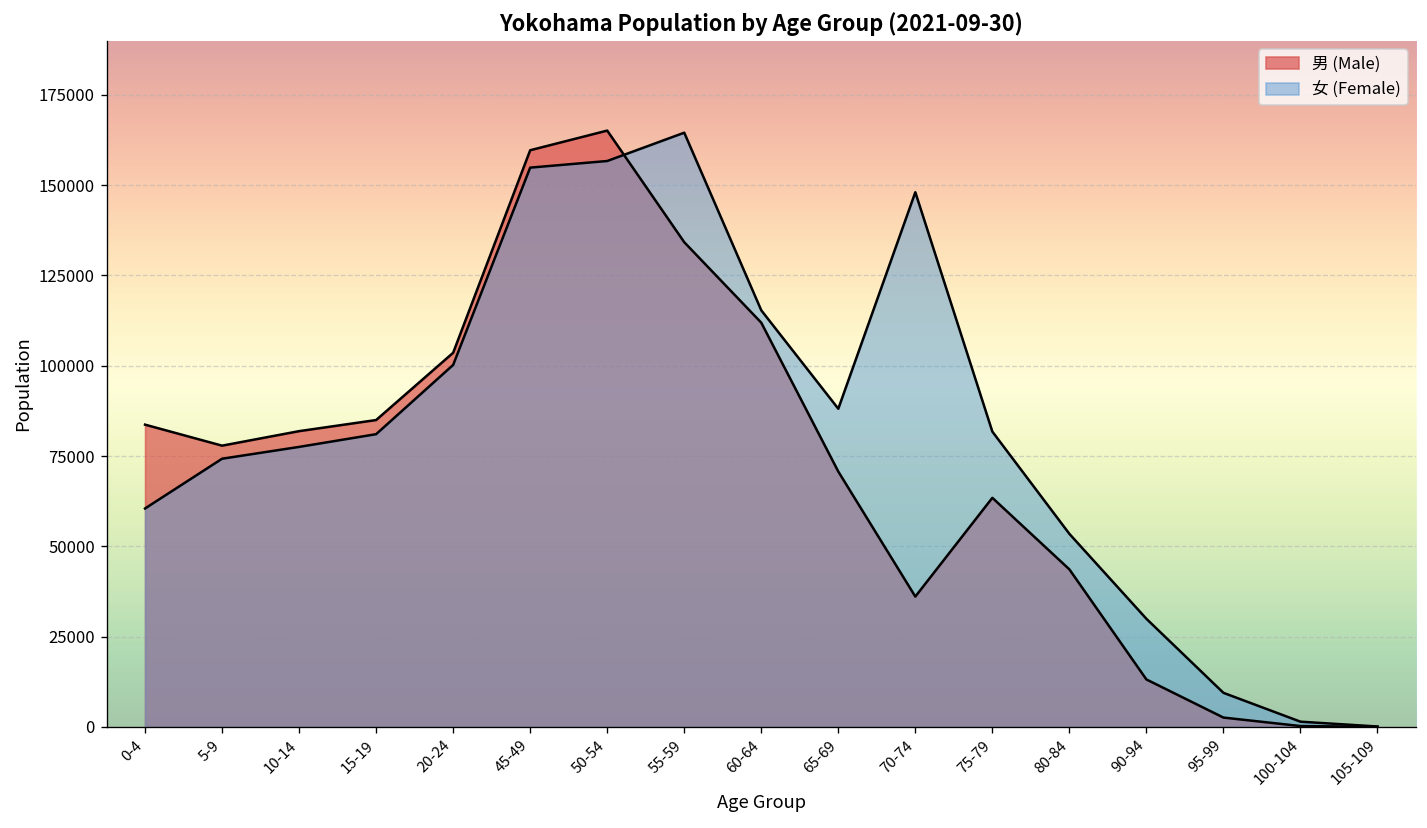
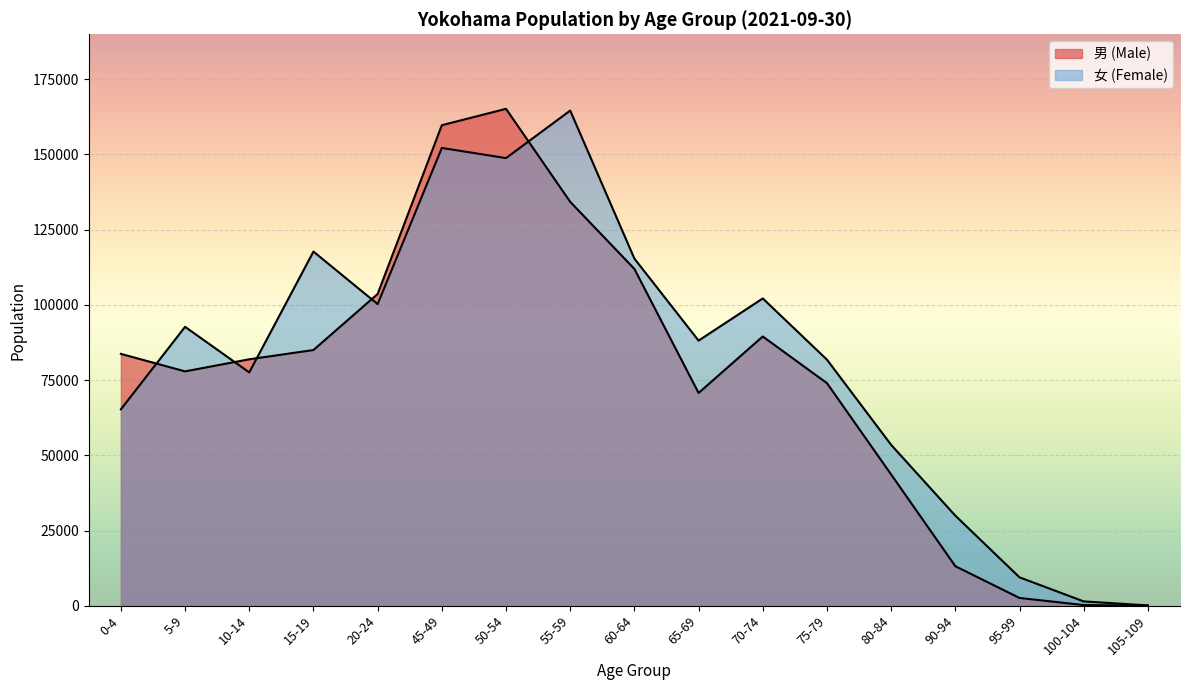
女 (Female), 0-4: 60000 -> 65000
女 (Female), 5-9: 74000 -> 93000
女 (Female), 15-19: 81000 -> 118000
女 (Female), 45-49: 155000 -> 152000
女 (Female), 50-54: 157000 -> 149000
男 (Male), 70-74: 36000 -> 89000
女 (Female), 70-74: 148000 -> 102000
男 (Male), 75-79: 63000 -> 74000
